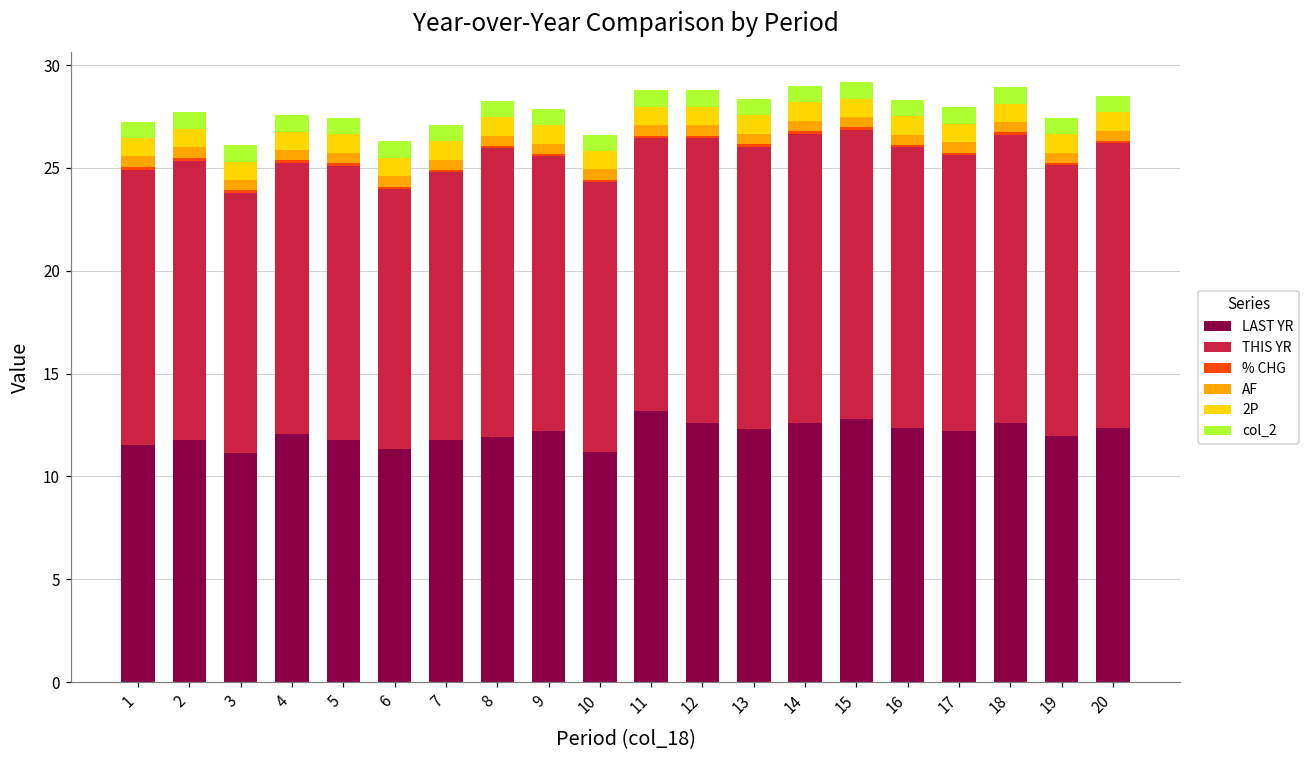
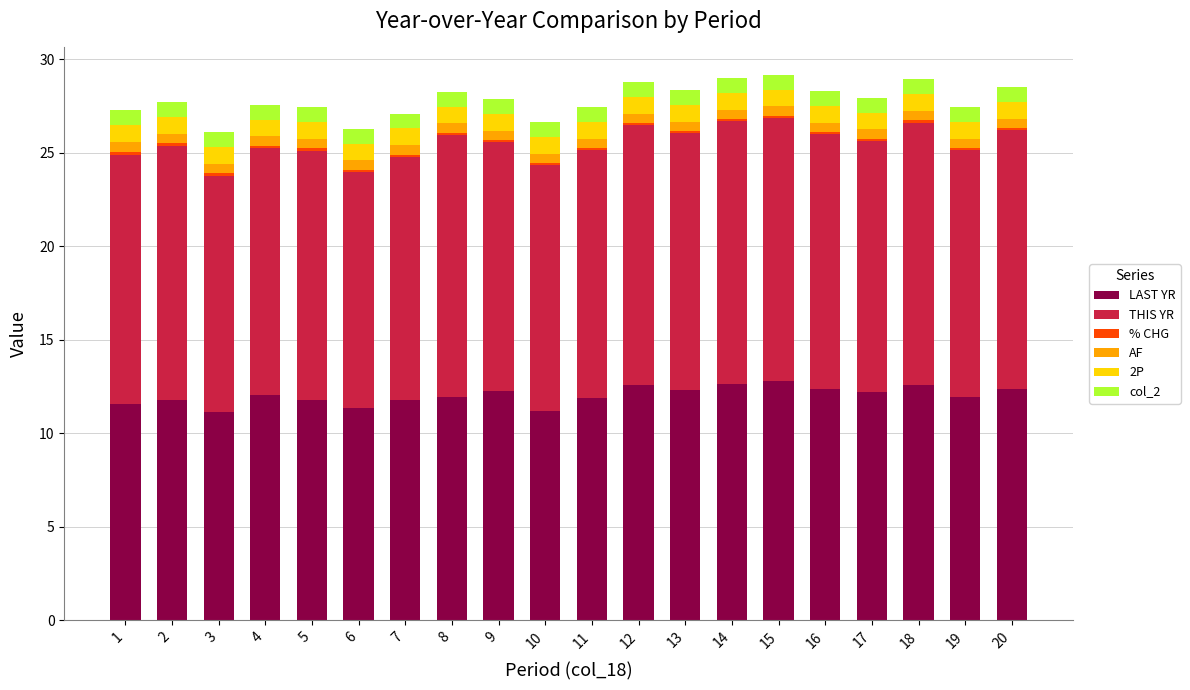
LAST YR, 11: 13.2 -> 11.9
